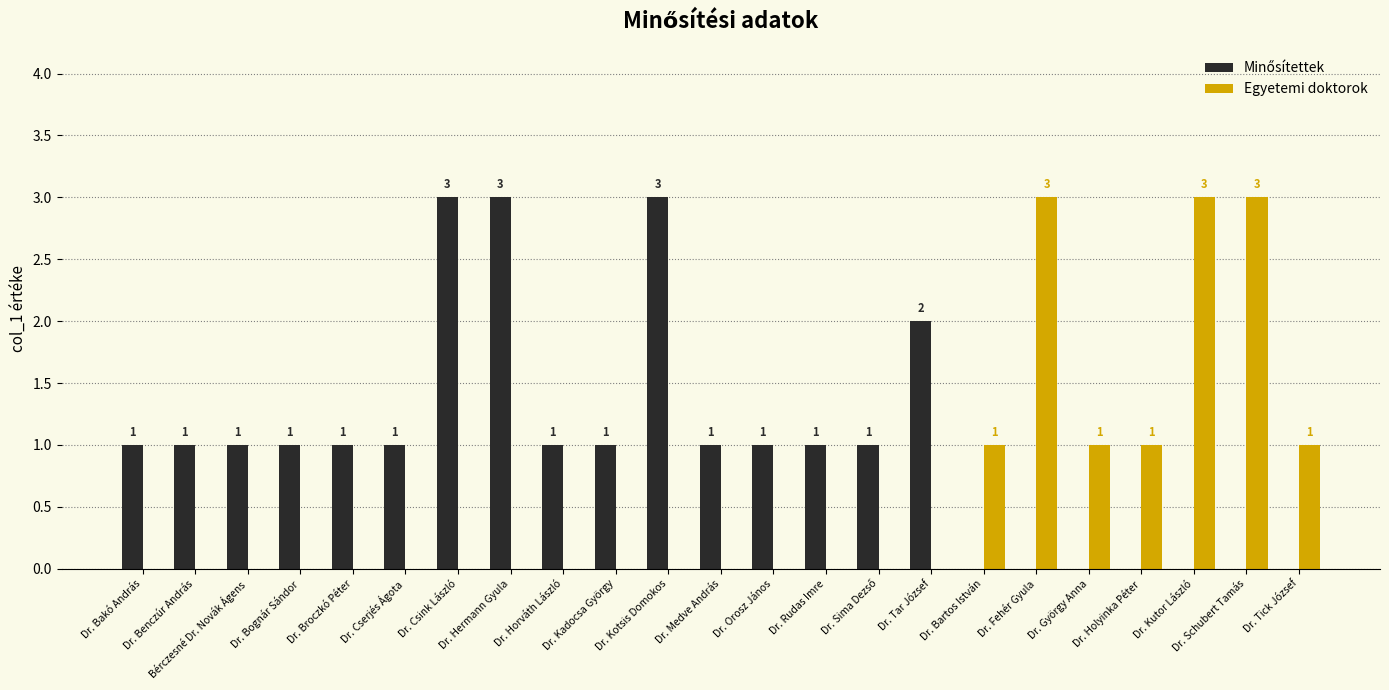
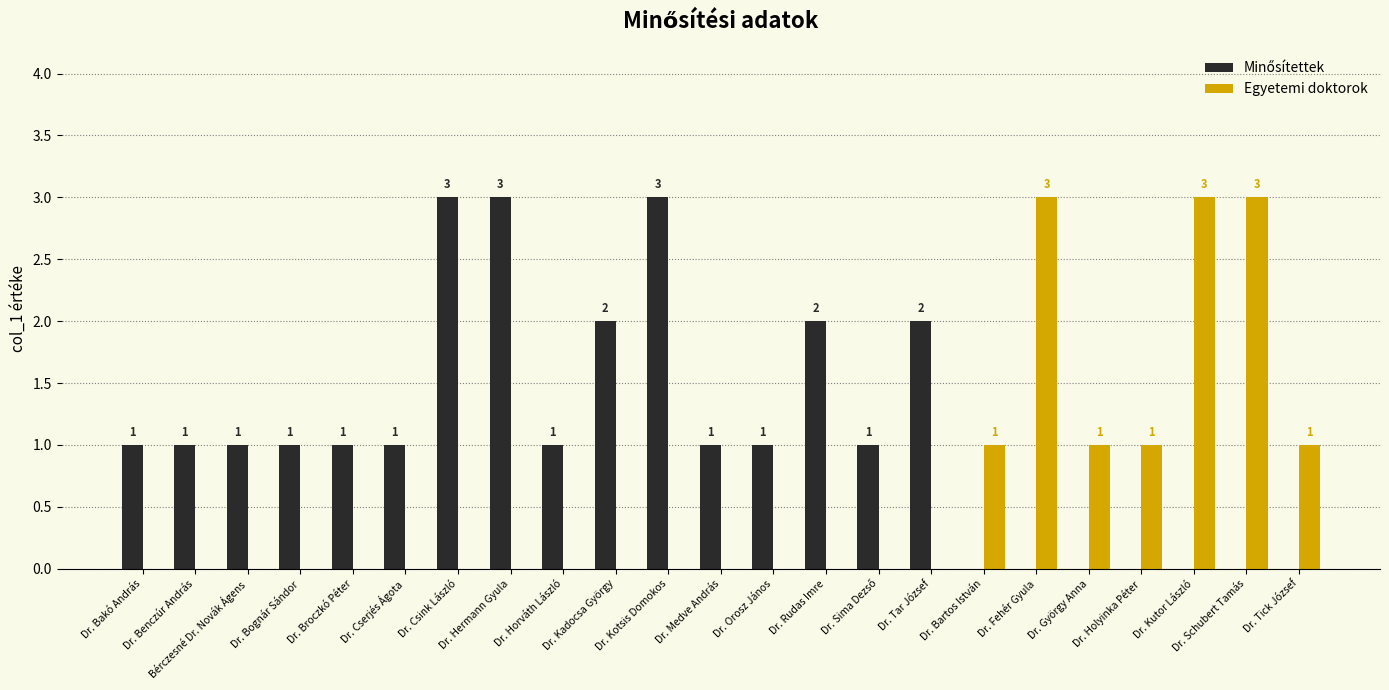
Minősítettek, Dr. Kadocsa György: 1 -> 2
Minősítettek, Dr. Rudas Imre: 1 -> 2
